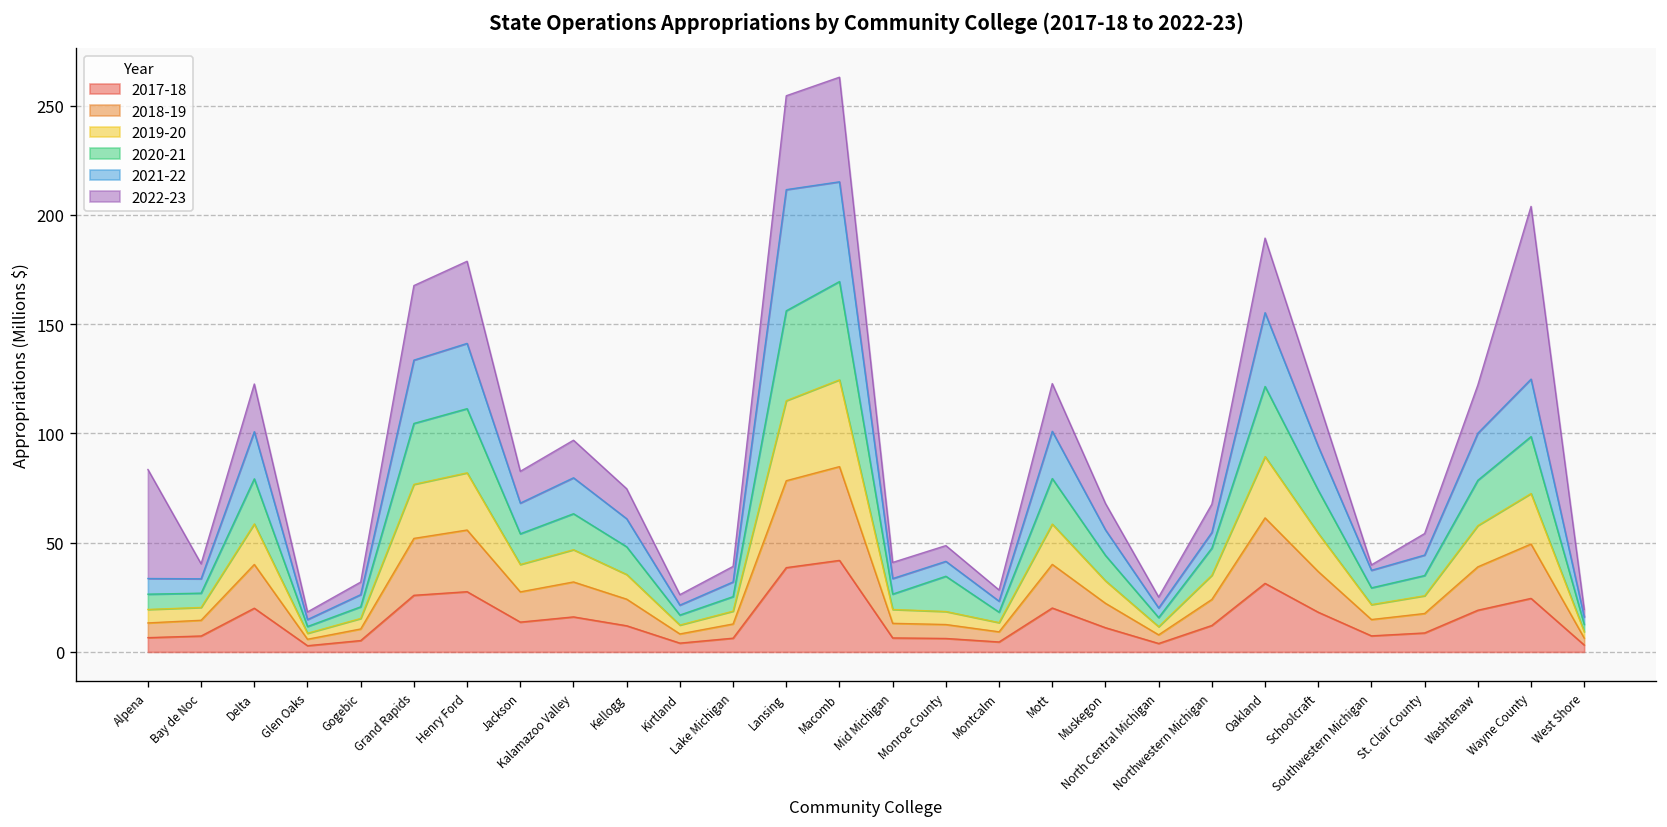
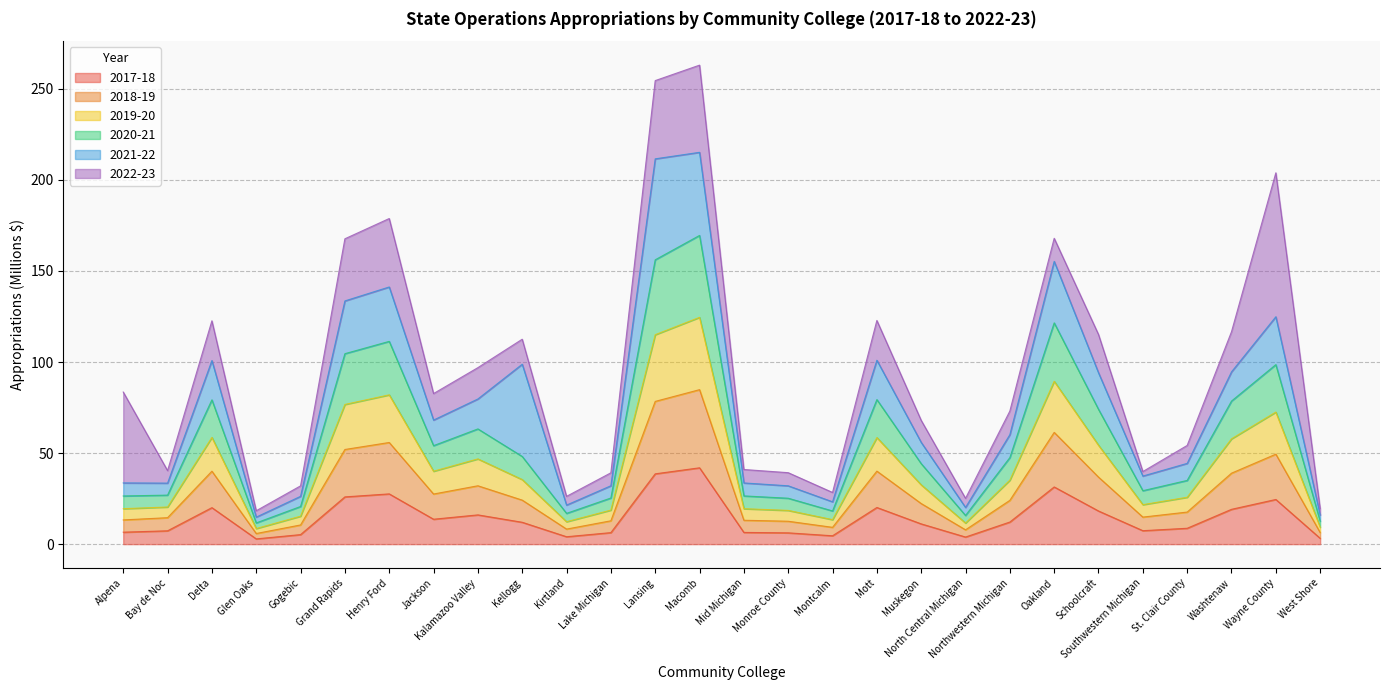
2021-22, Kellogg: 13 -> 51
2020-21, Monroe County: 16 -> 7
2021-22, Northwestern Michigan: 7 -> 13
2022-23, Oakland: 34 -> 13
2021-22, Washtenaw: 22 -> 16
